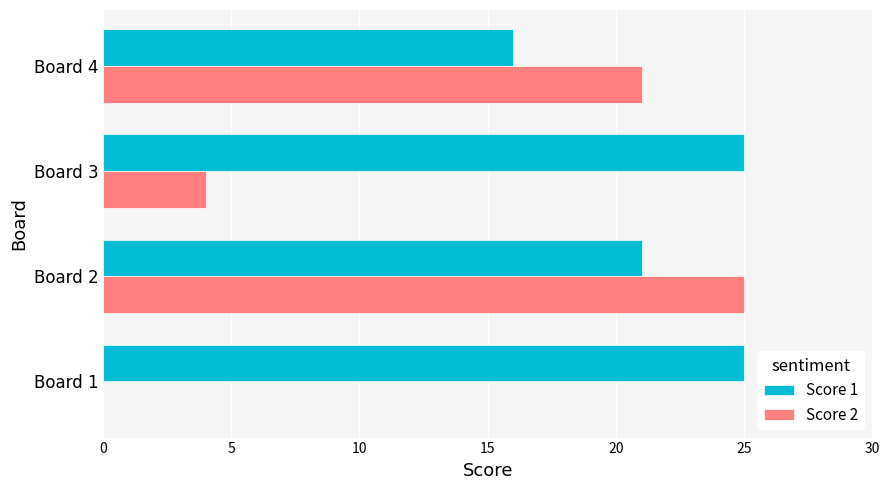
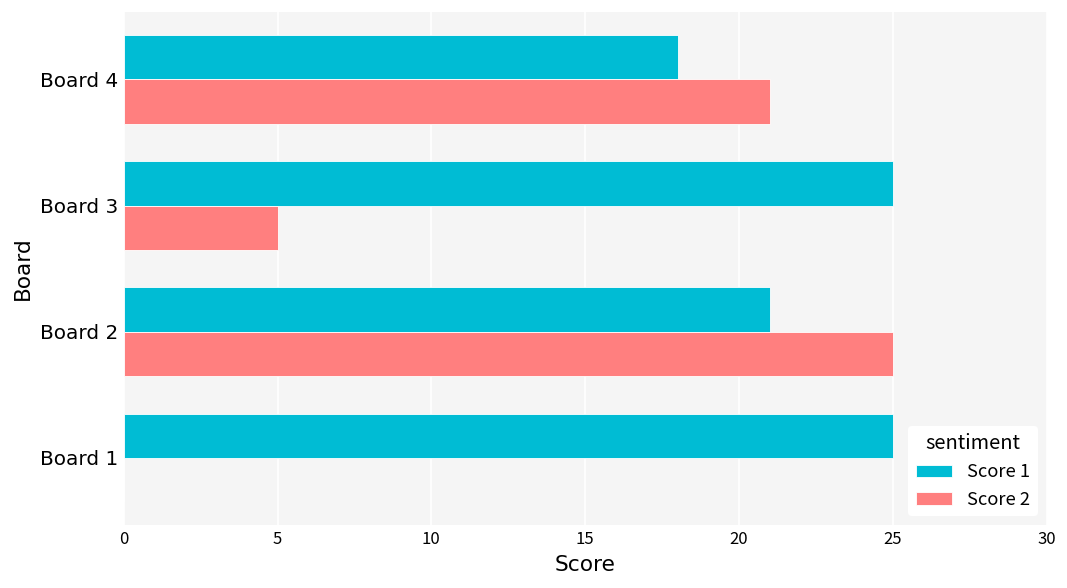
Score 1, Board 4: 16 -> 18
Score 2, Board 3: 4 -> 5
